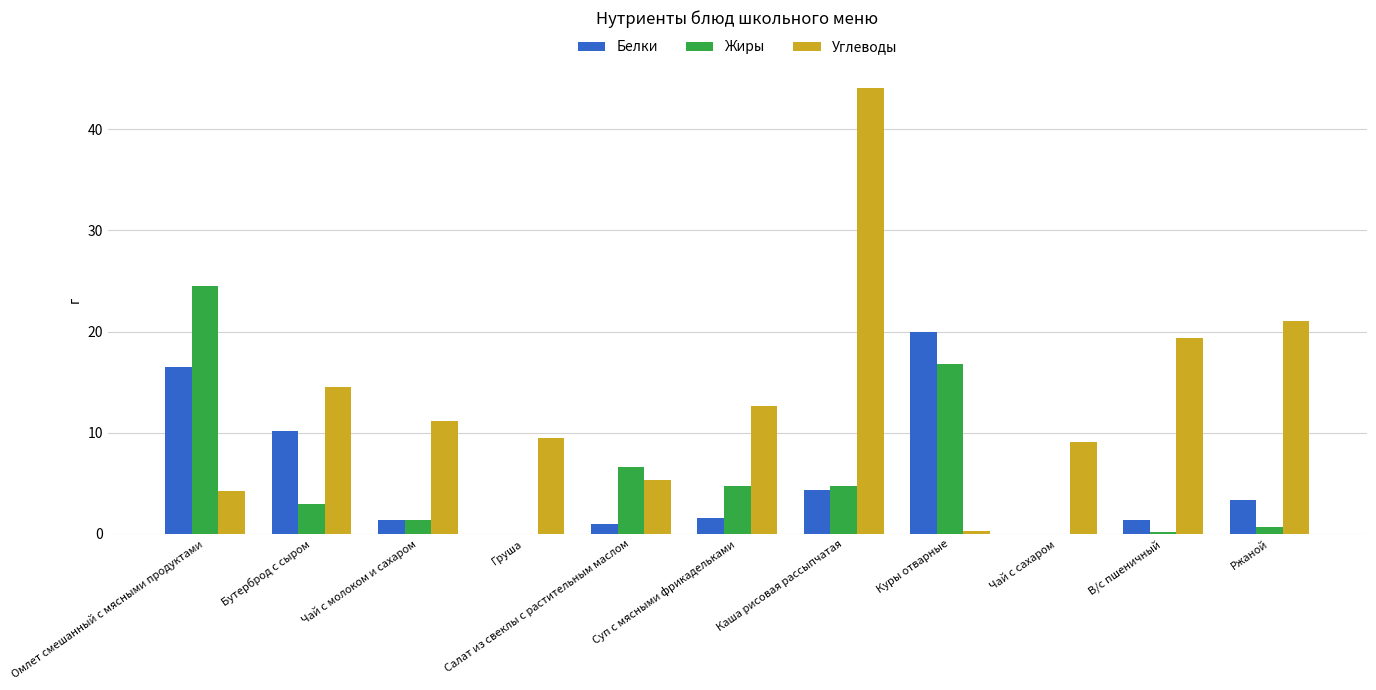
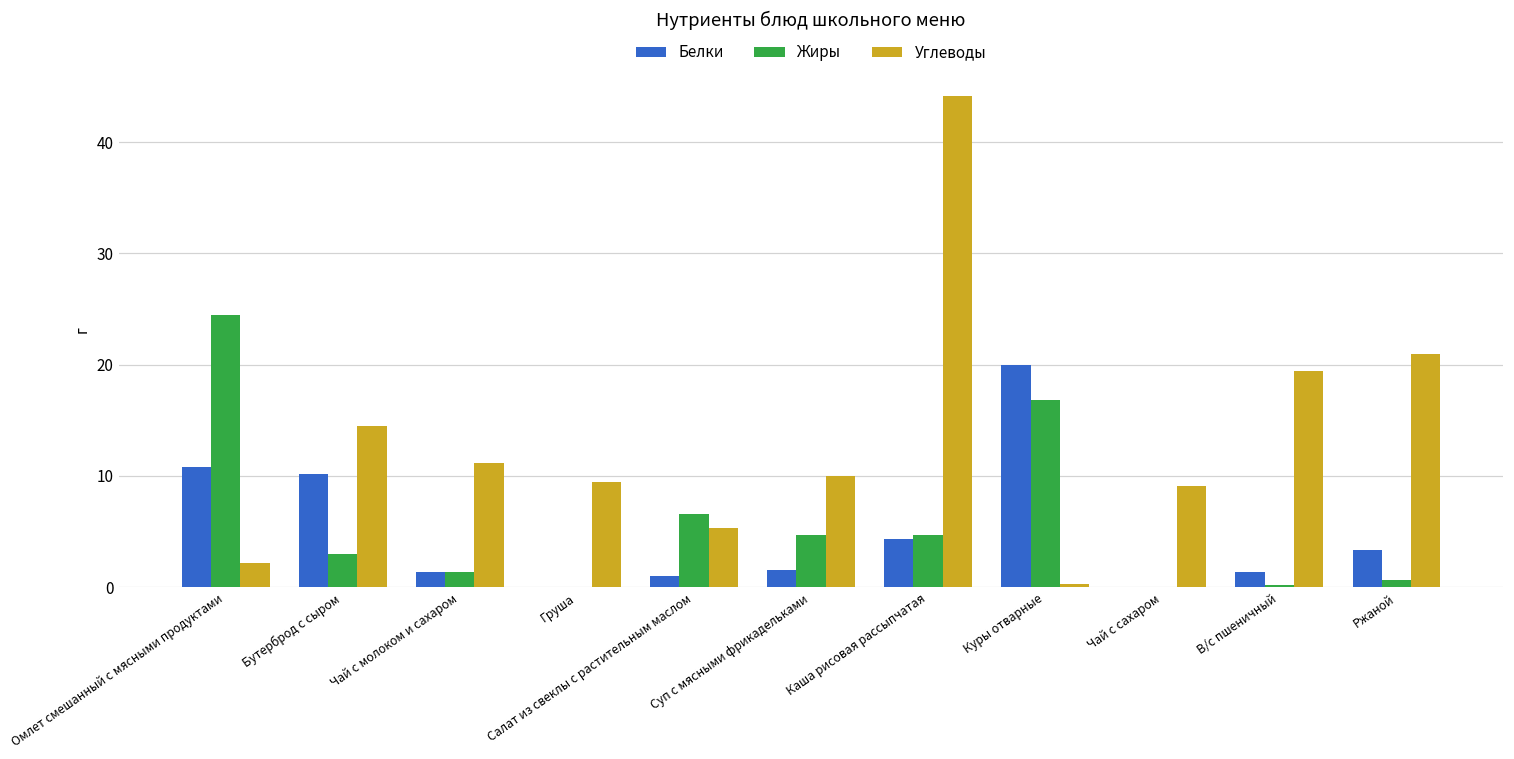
Белки, Омлет смешанный с мясными продуктами: 16.5 -> 10.8
Углеводы, Омлет смешанный с мясными продуктами: 4.2 -> 2.2
Углеводы, Суп с мясными фрикадельками: 12.6 -> 10.0
